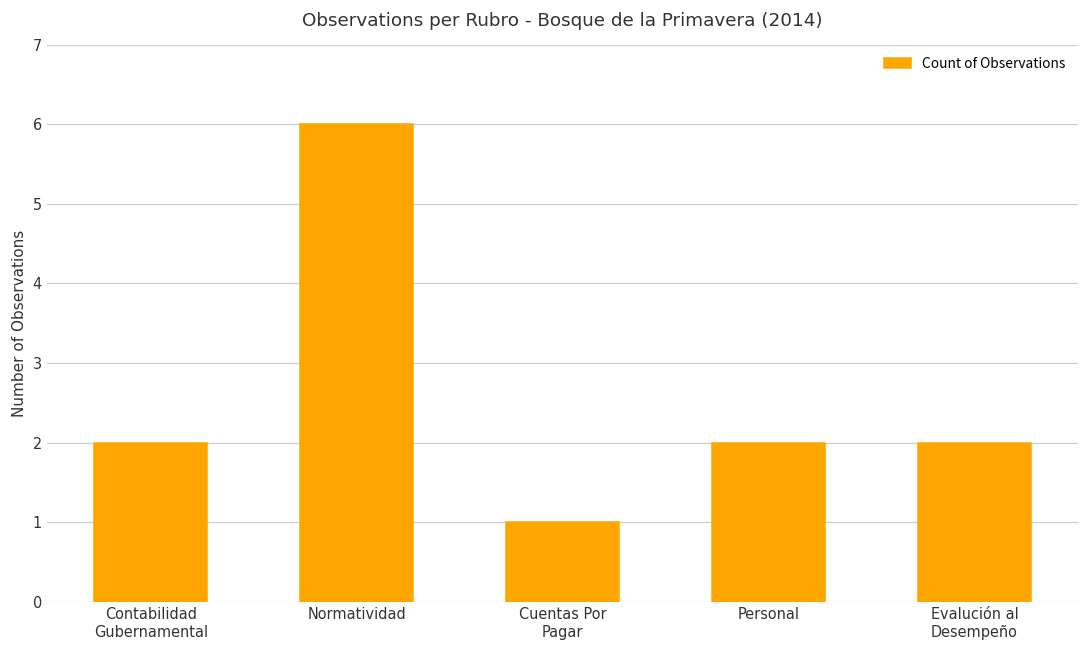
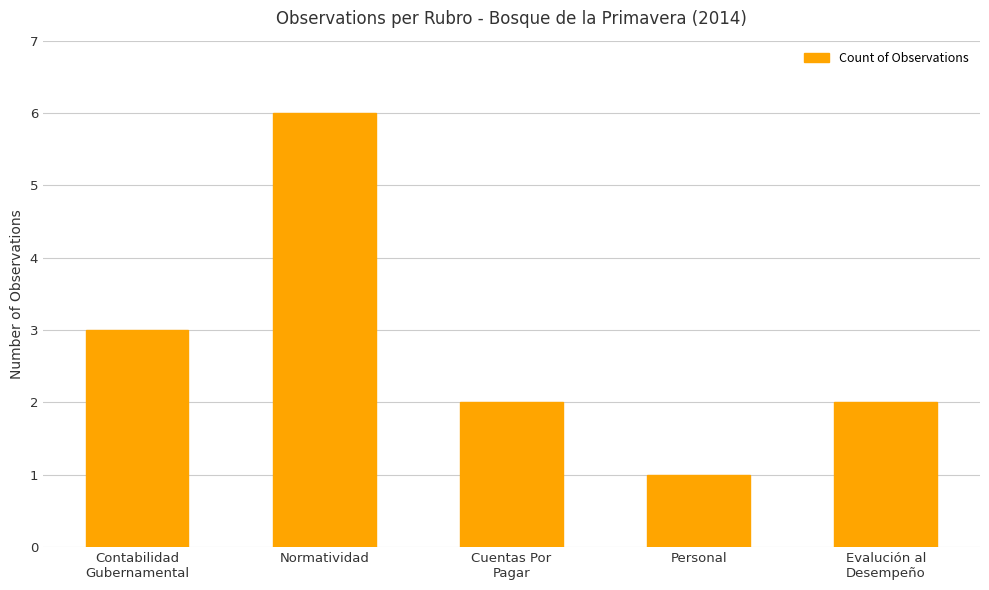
Contabilidad Gubernamental: 2 -> 3
Cuentas Por Pagar: 1 -> 2
Personal: 2 -> 1
